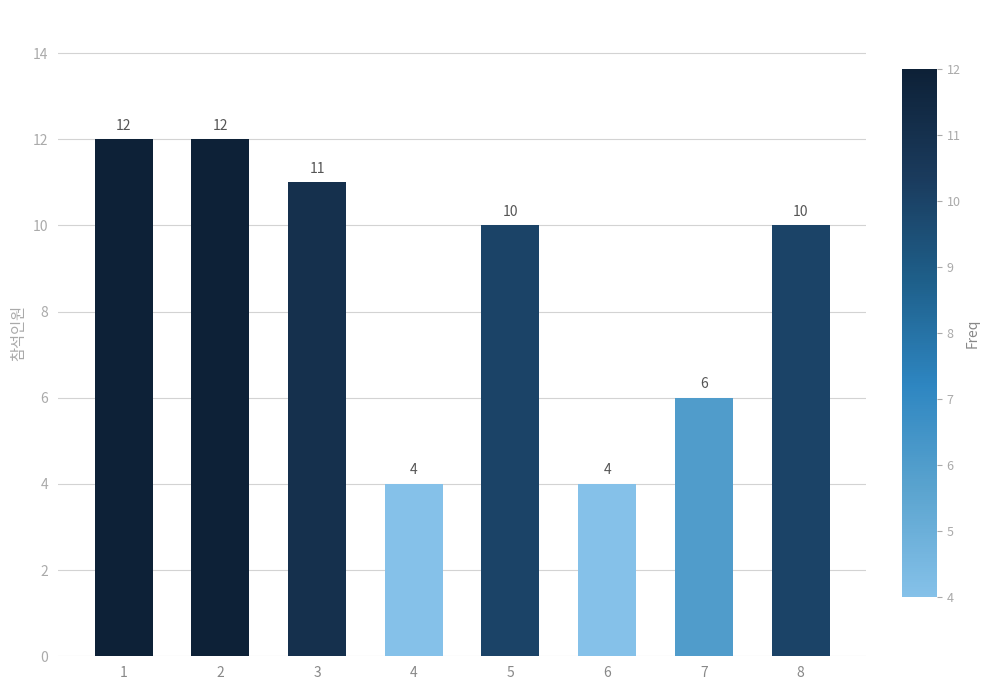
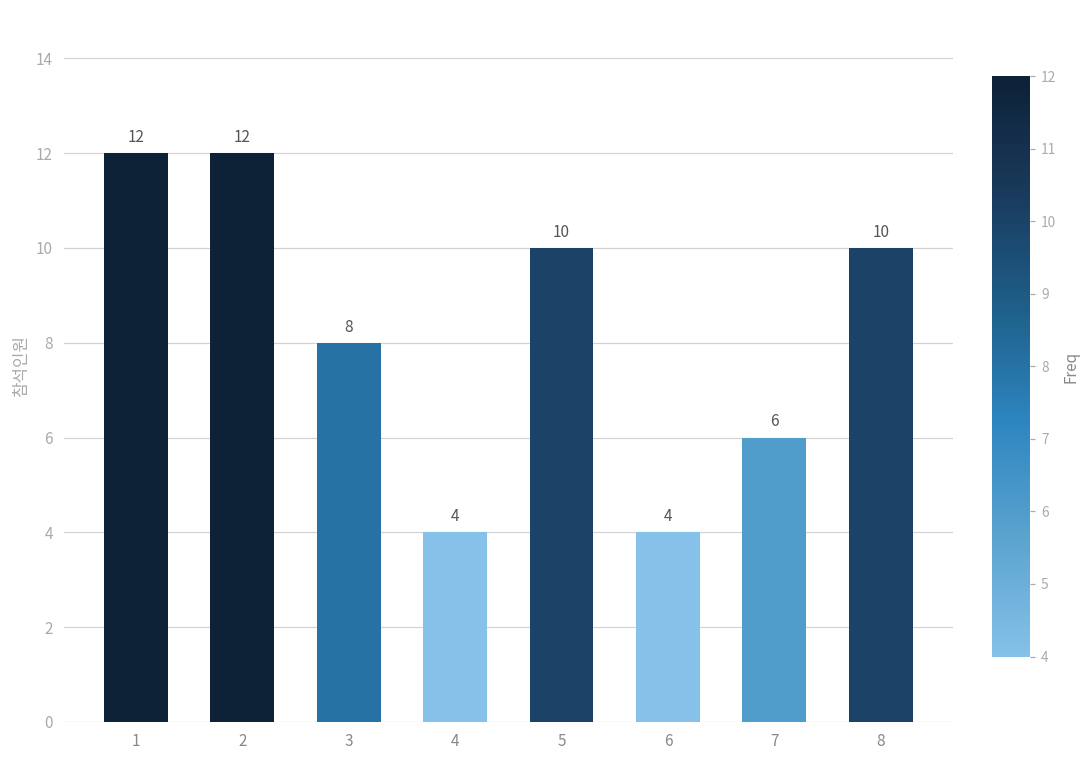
3: 11 -> 8
